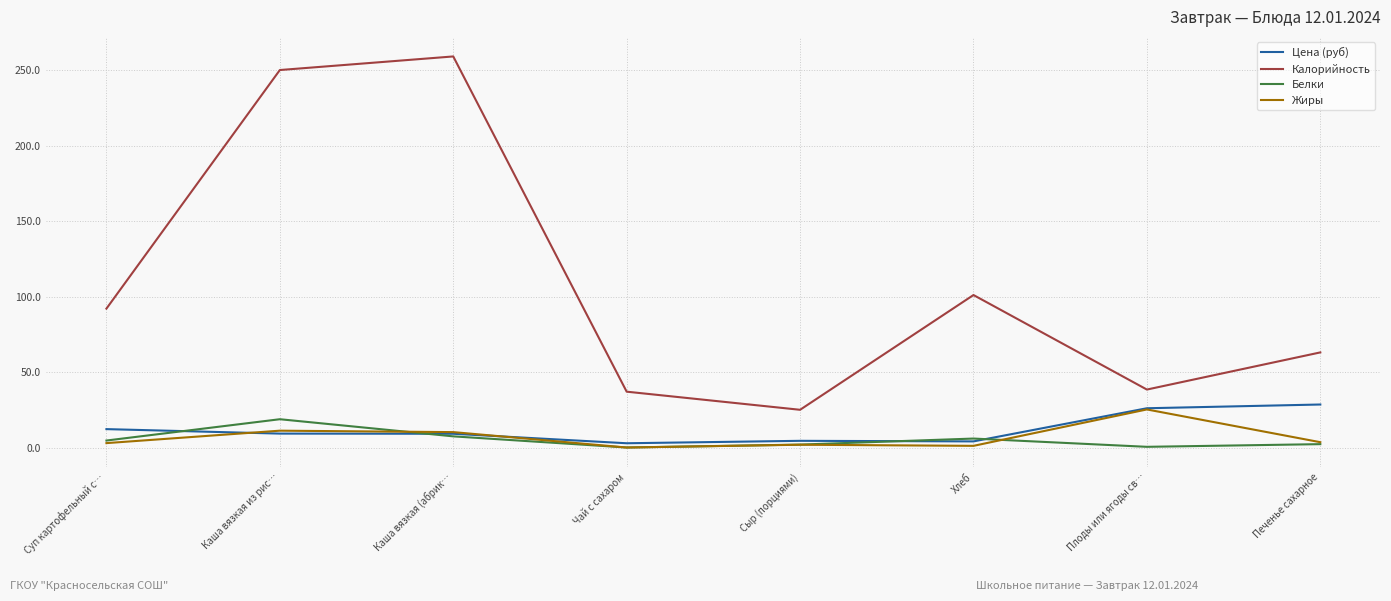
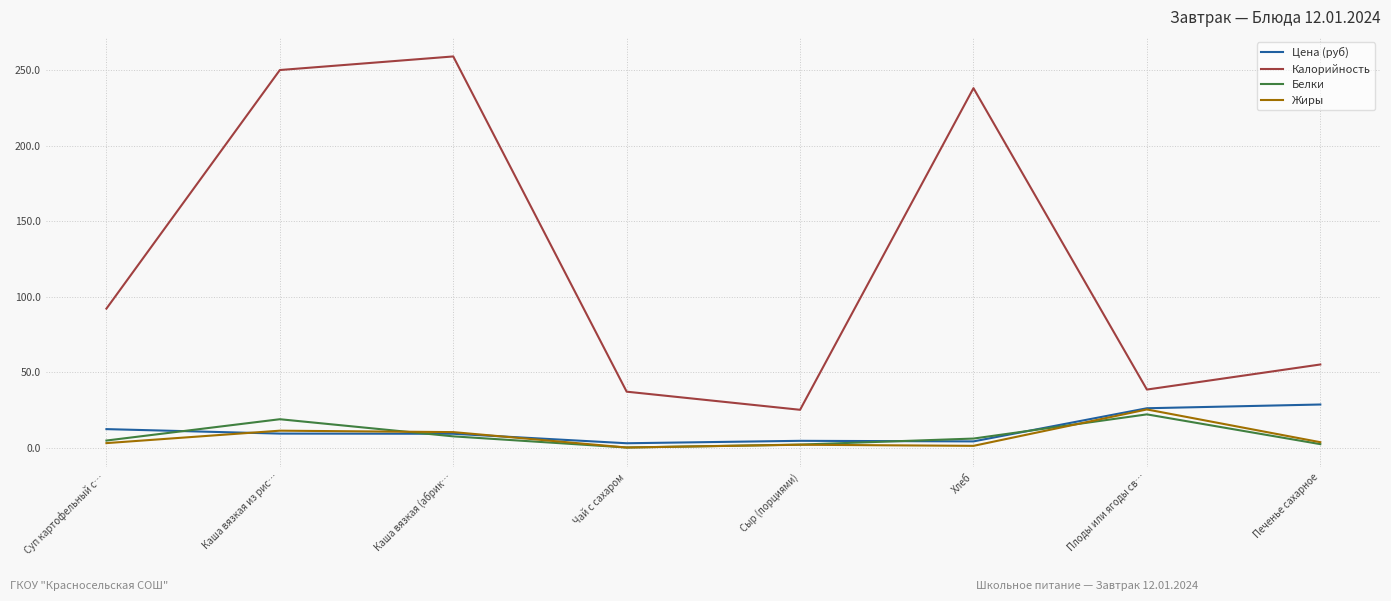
Калорийность, Хлеб: 101 -> 238
Белки, Плоды или ягоды св…: 0 -> 22
Калорийность, Печенье сахарное: 63 -> 55
